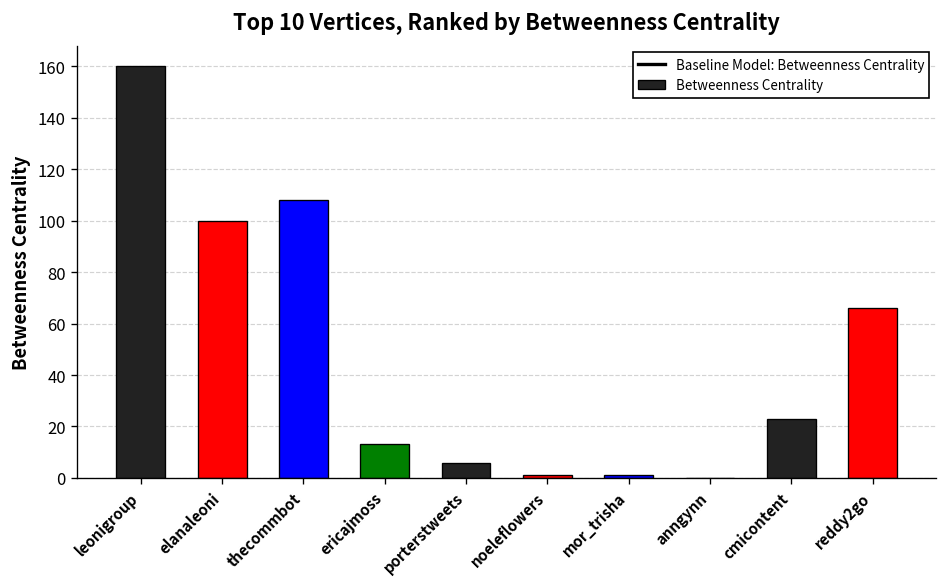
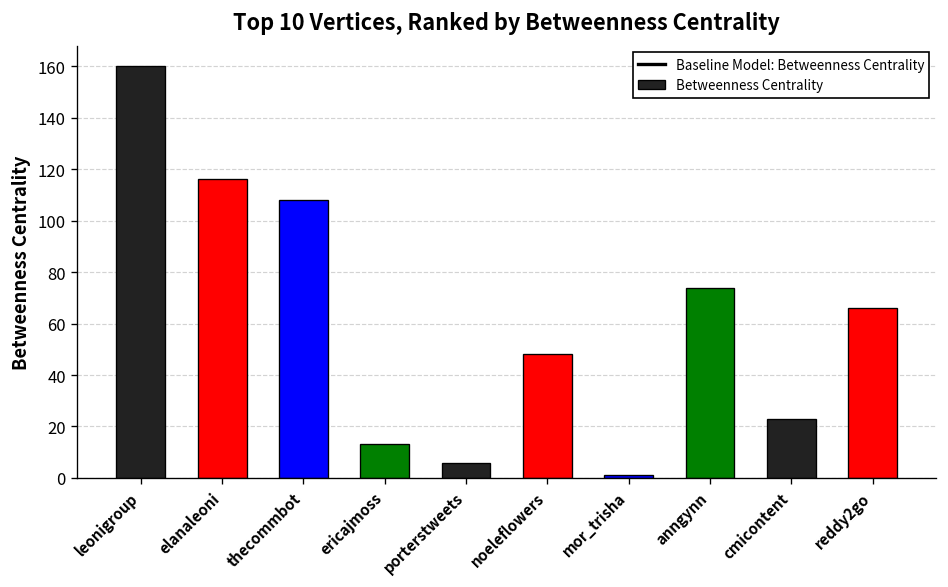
elanaleoni: 100 -> 116
noeleflowers: 1 -> 48
anngynn: 0 -> 74
